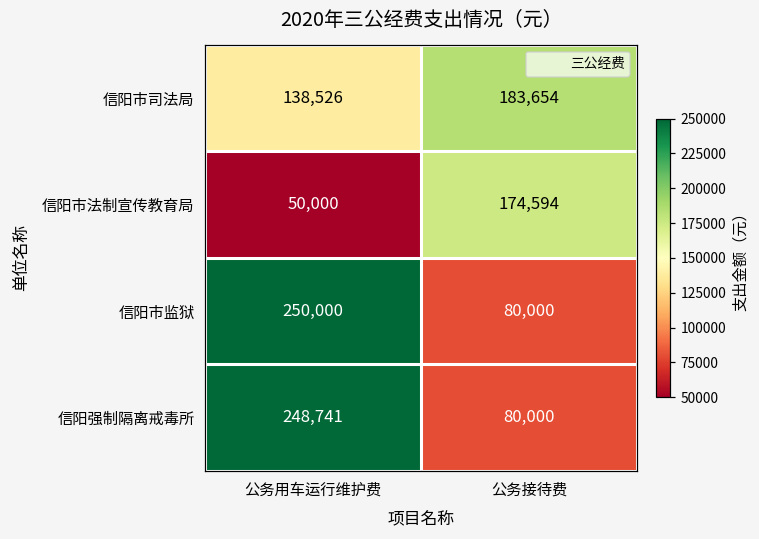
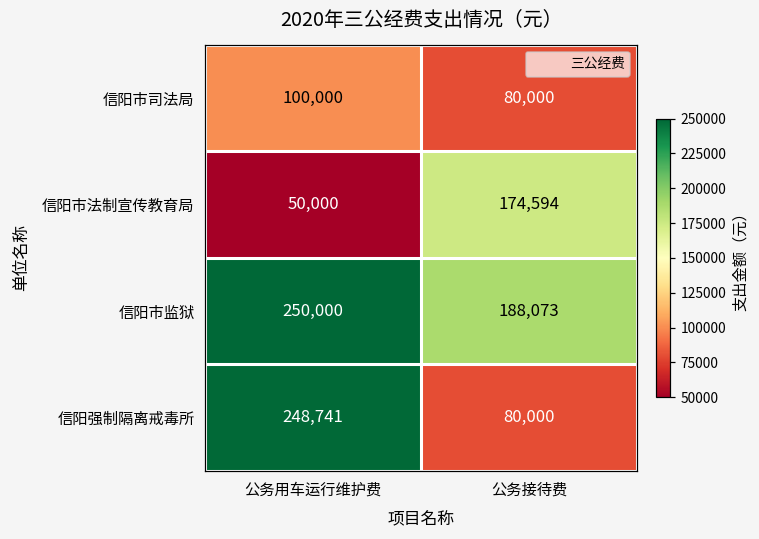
信阳市司法局, 公务用车运行维护费: 138,526 -> 100,000
信阳市司法局, 公务接待费: 183,654 -> 80,000
信阳市监狱, 公务接待费: 80,000 -> 188,073
